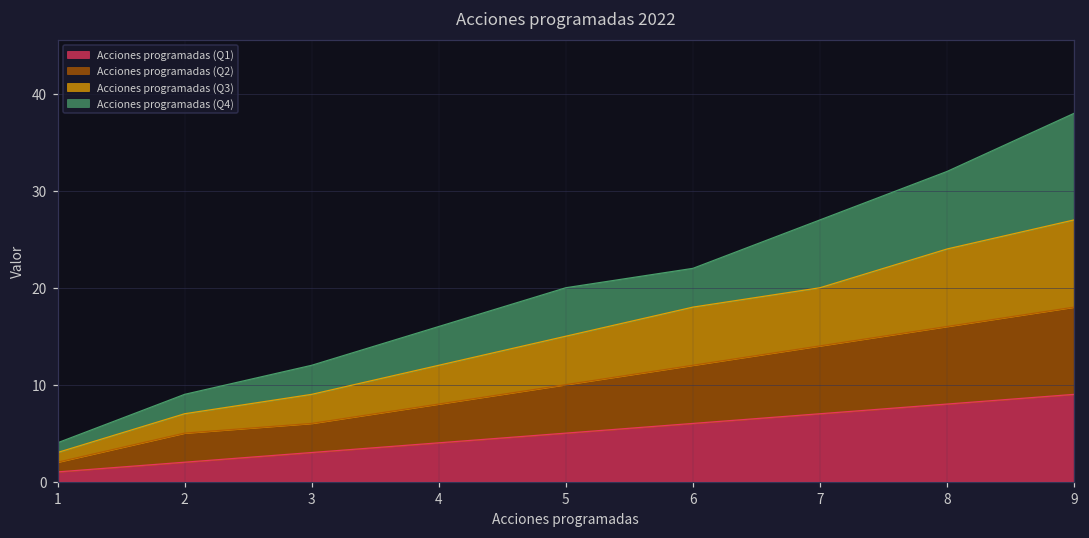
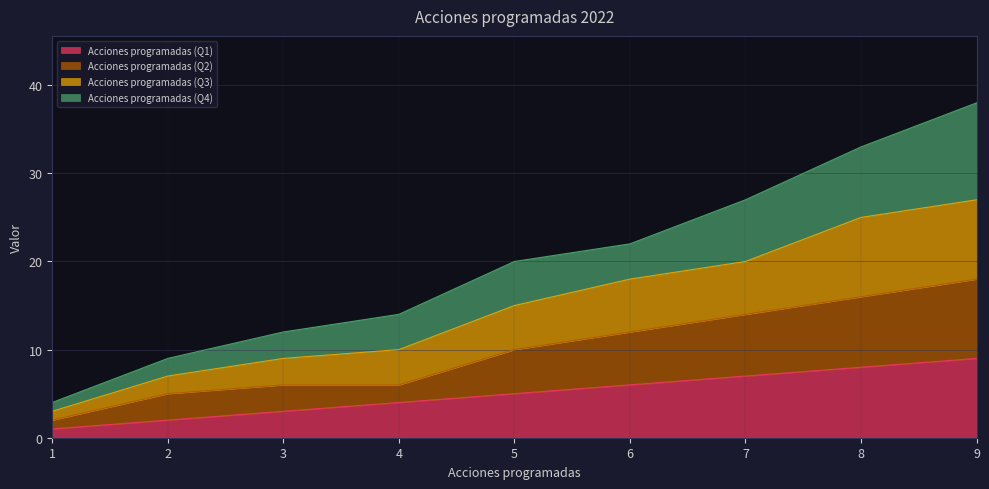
Acciones programadas (Q2), 4: 4 -> 2
Acciones programadas (Q3), 8: 8 -> 9
